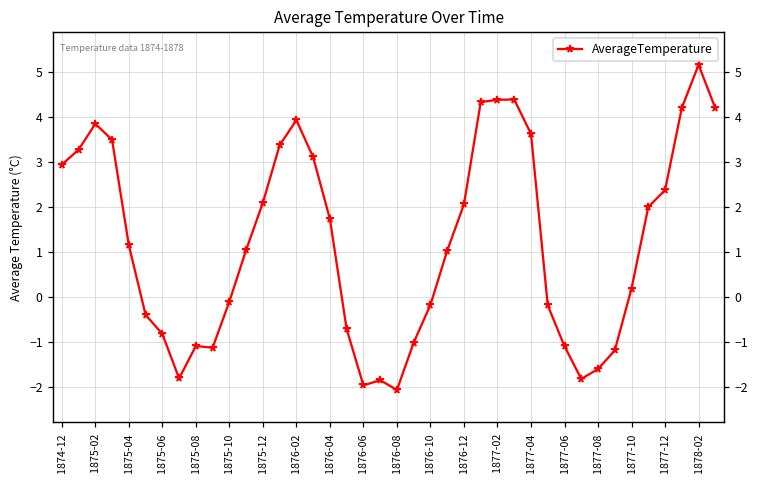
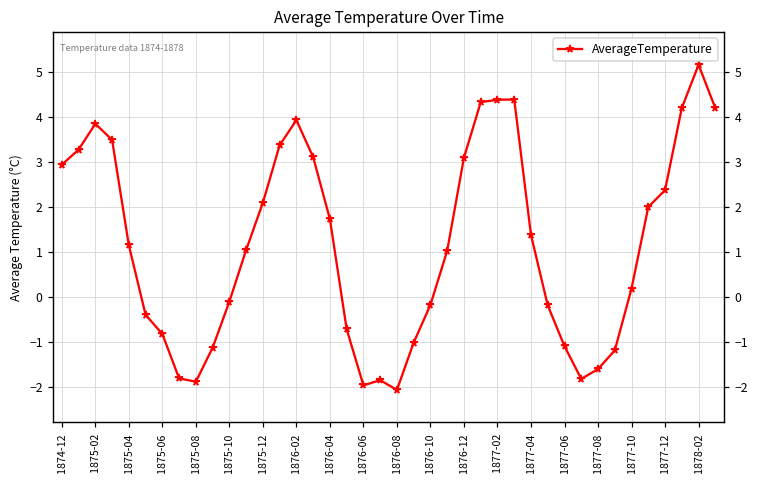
1875-08: -1.1 -> -1.9
1876-12: 2.1 -> 3.1
1877-04: 3.6 -> 1.4
